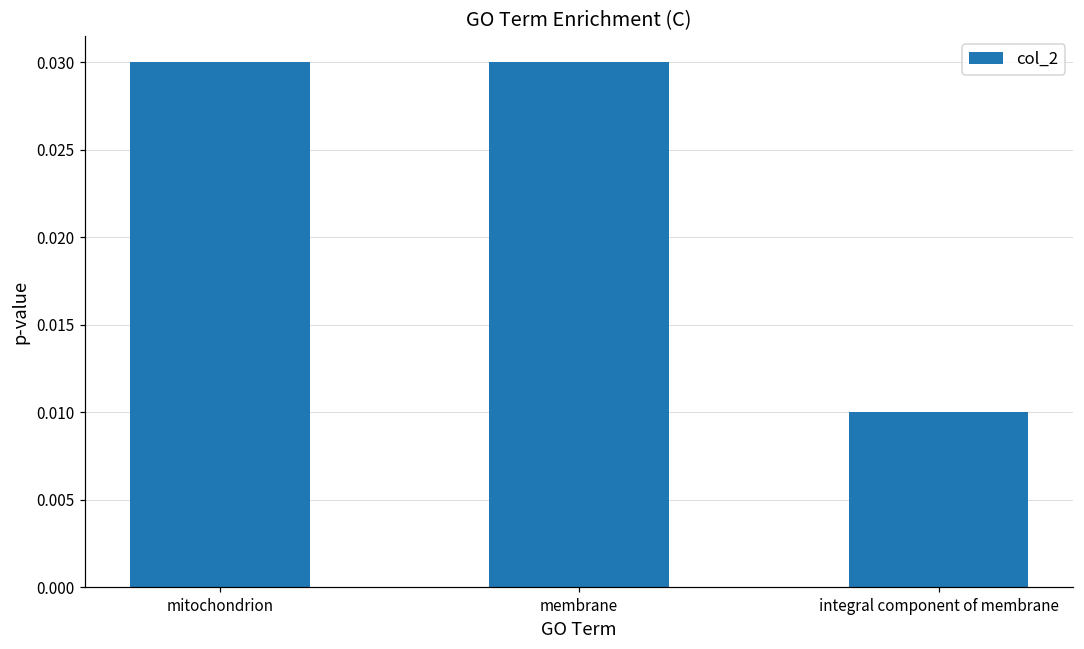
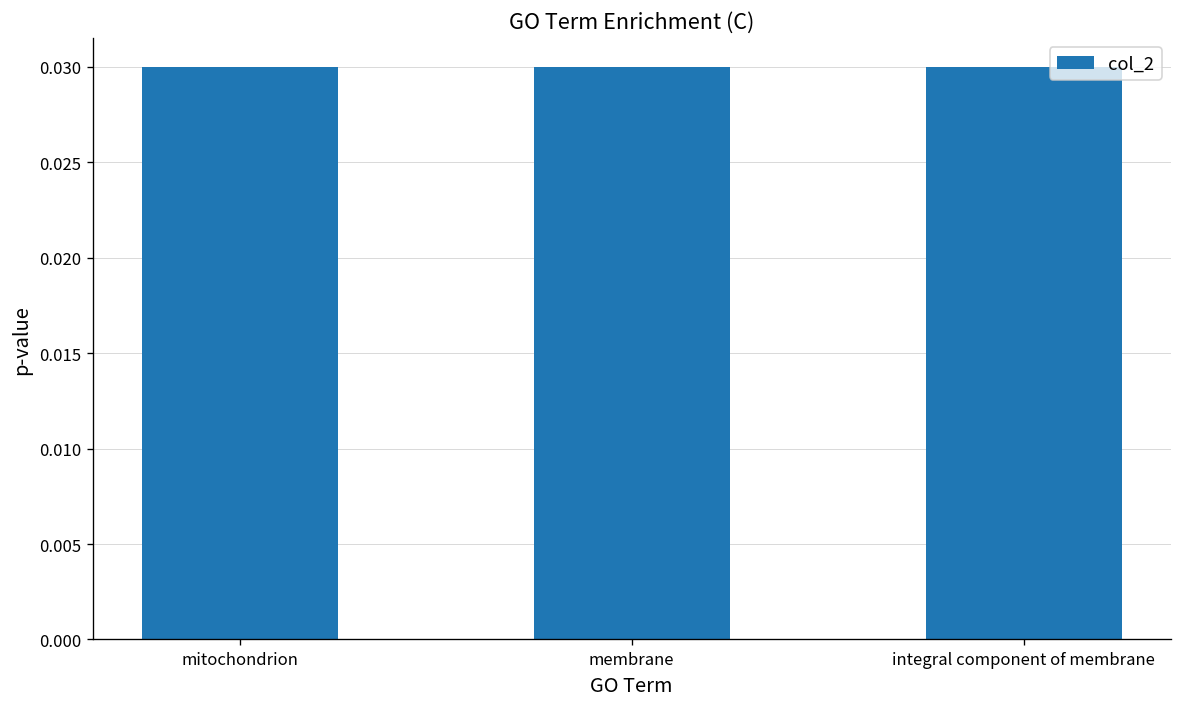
integral component of membrane: 0.01 -> 0.03
